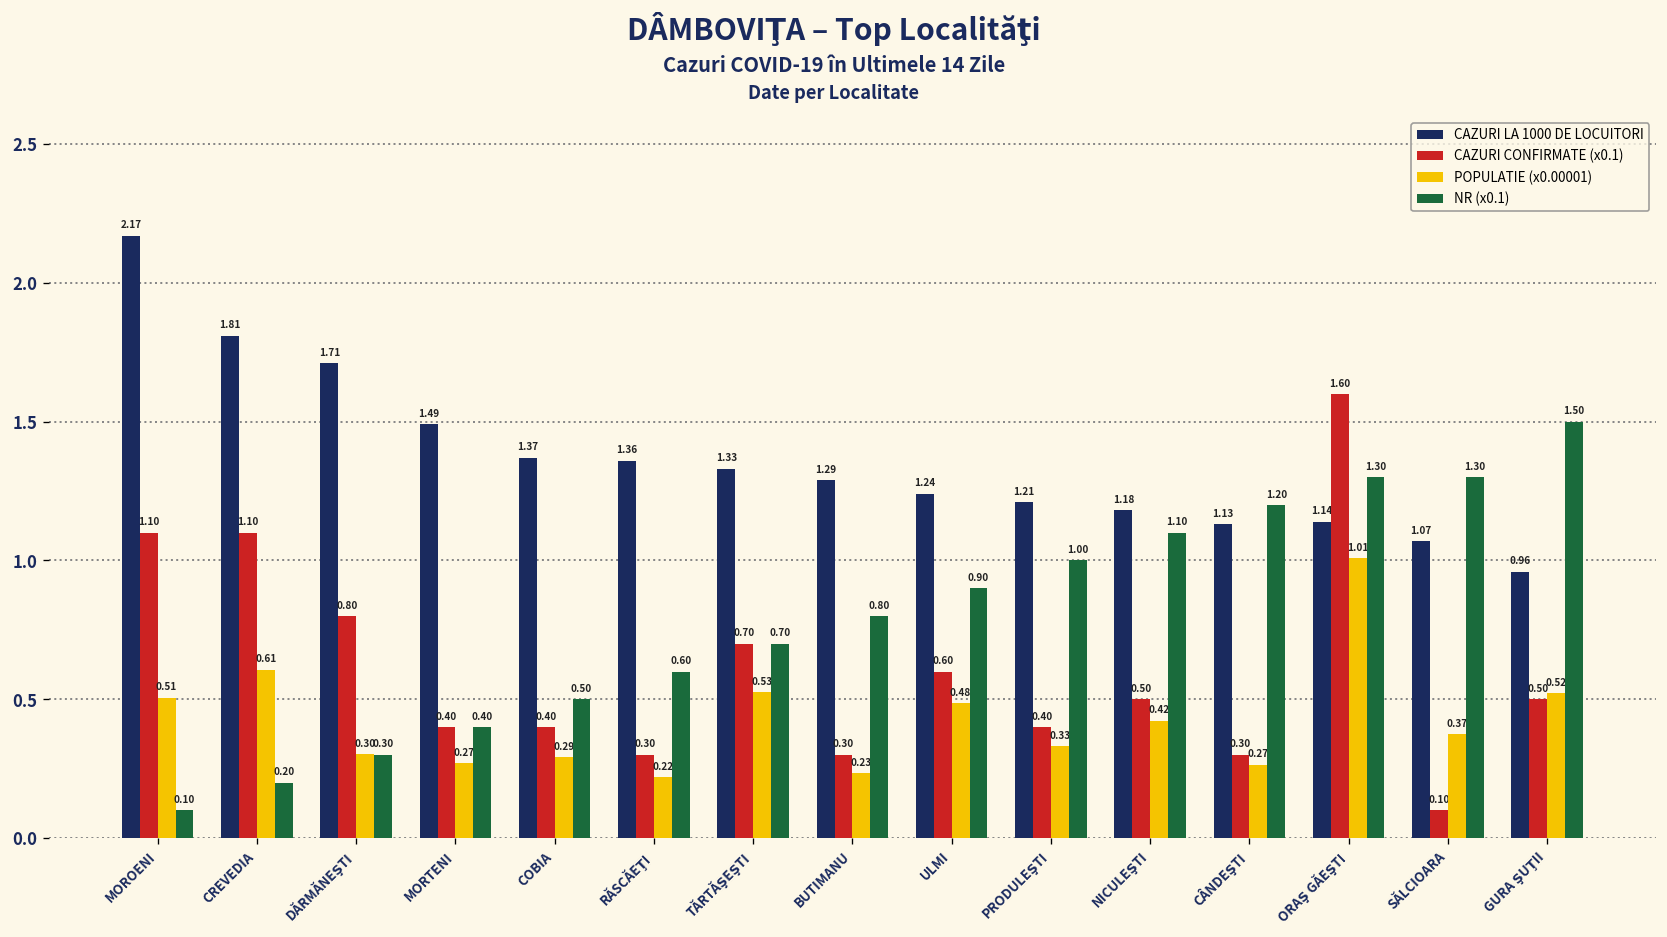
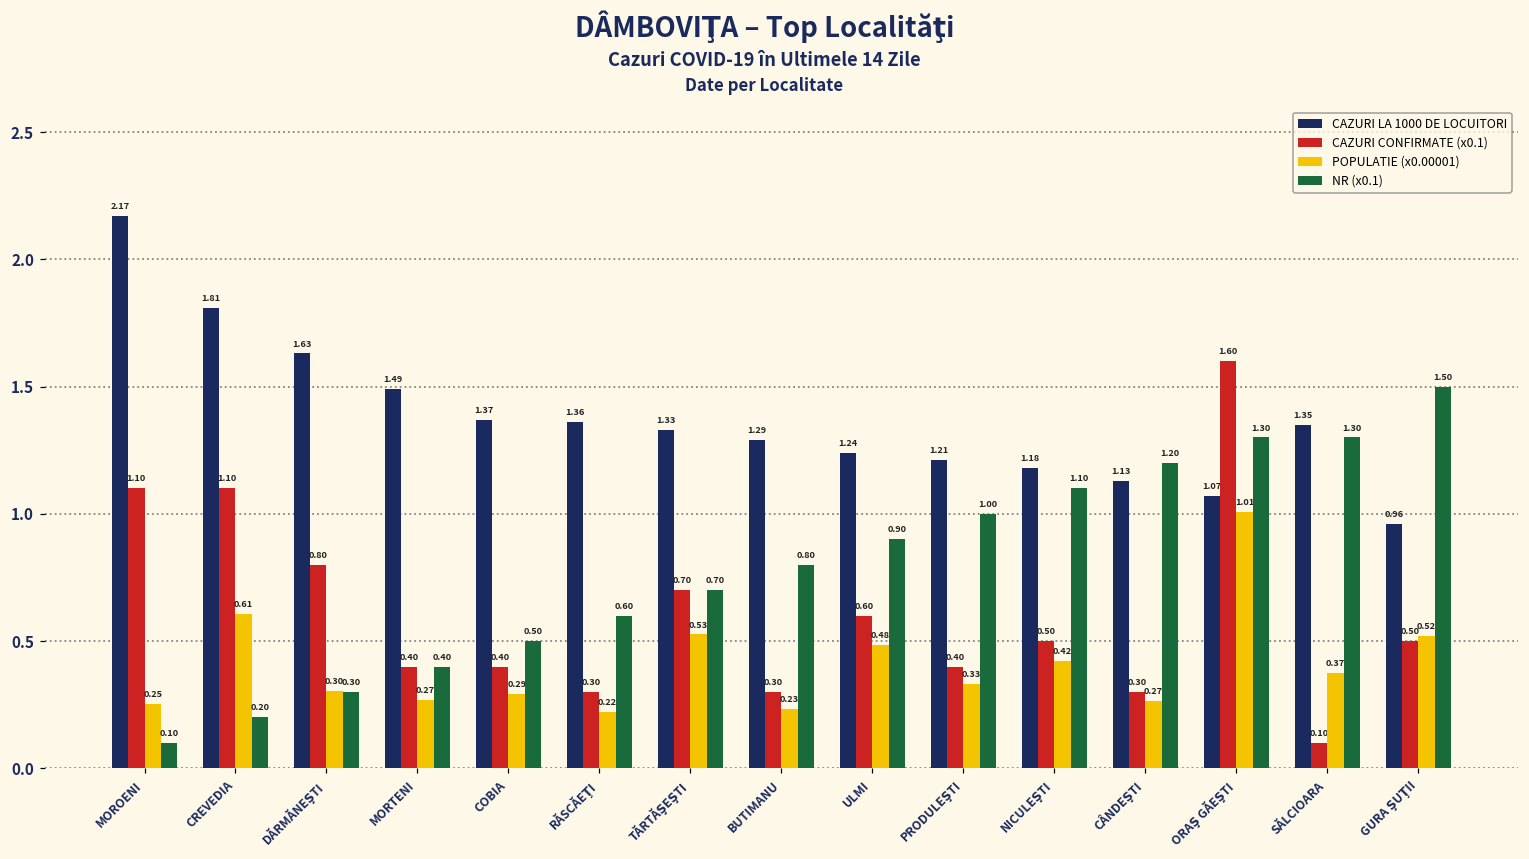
POPULATIE (x0.00001), MOROENI: 0.51 -> 0.25
CAZURI LA 1000 DE LOCUITORI, DĂRMĂNEŞTI: 1.71 -> 1.63
CAZURI LA 1000 DE LOCUITORI, ORAŞ GĂEŞTI: 1.14 -> 1.07
CAZURI LA 1000 DE LOCUITORI, SĂLCIOARA: 1.07 -> 1.35
